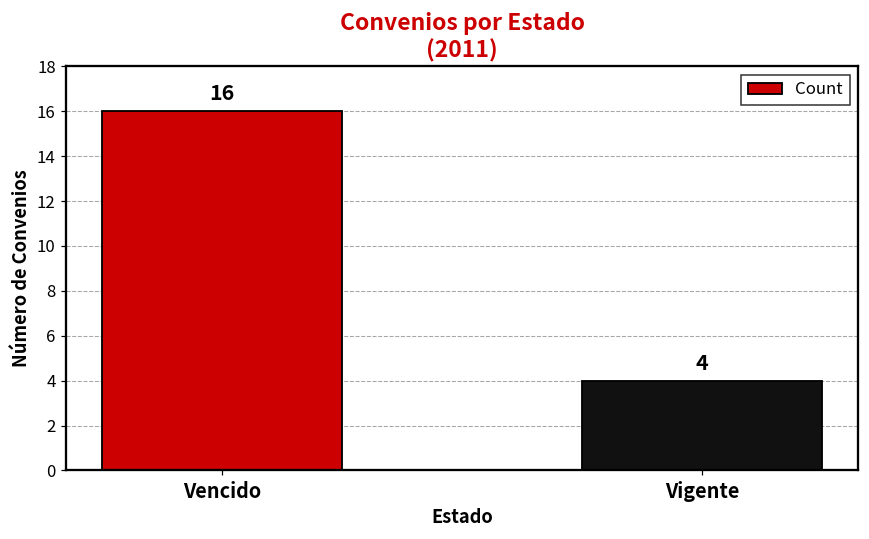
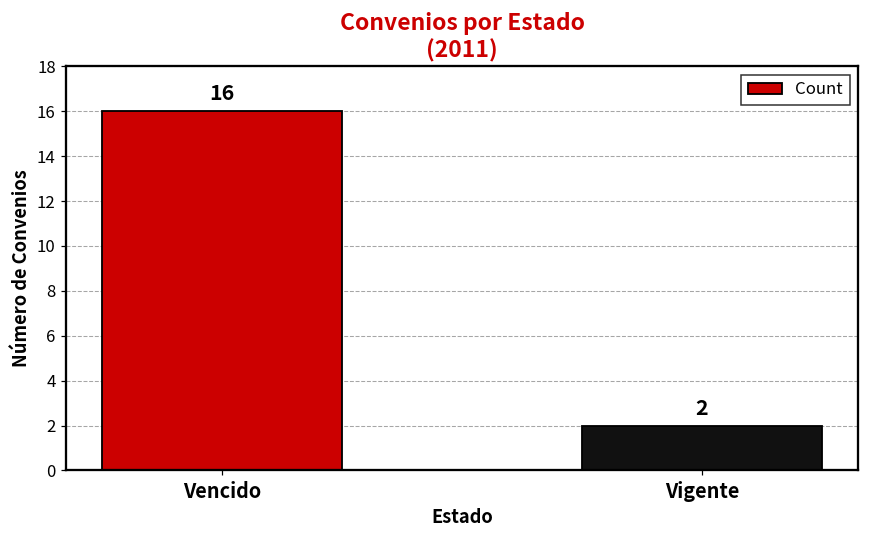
Vigente: 4 -> 2
